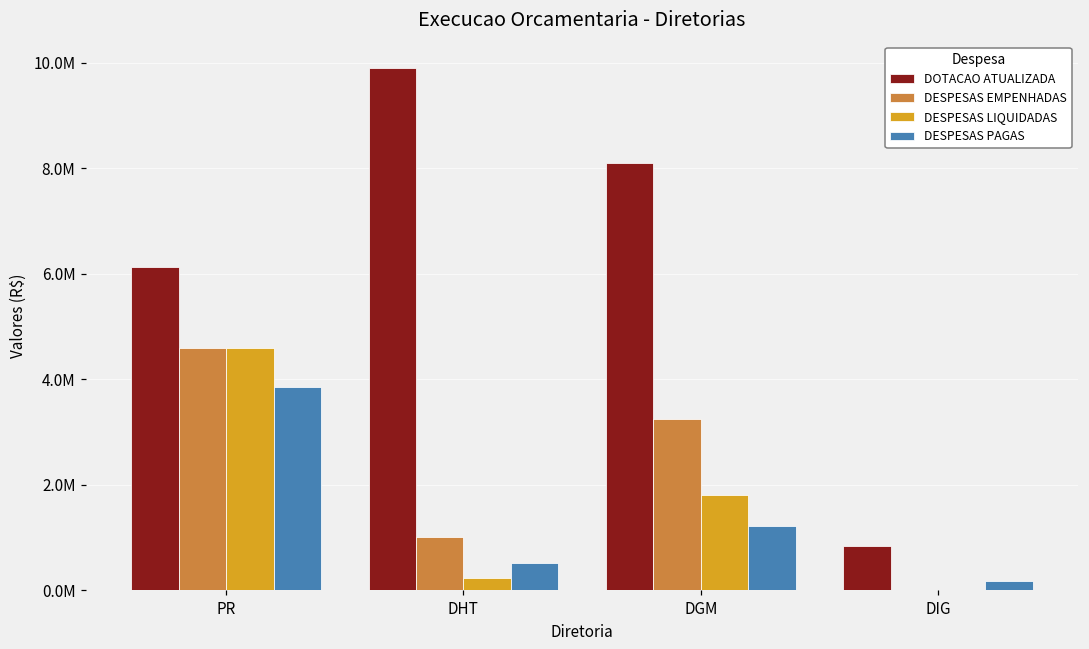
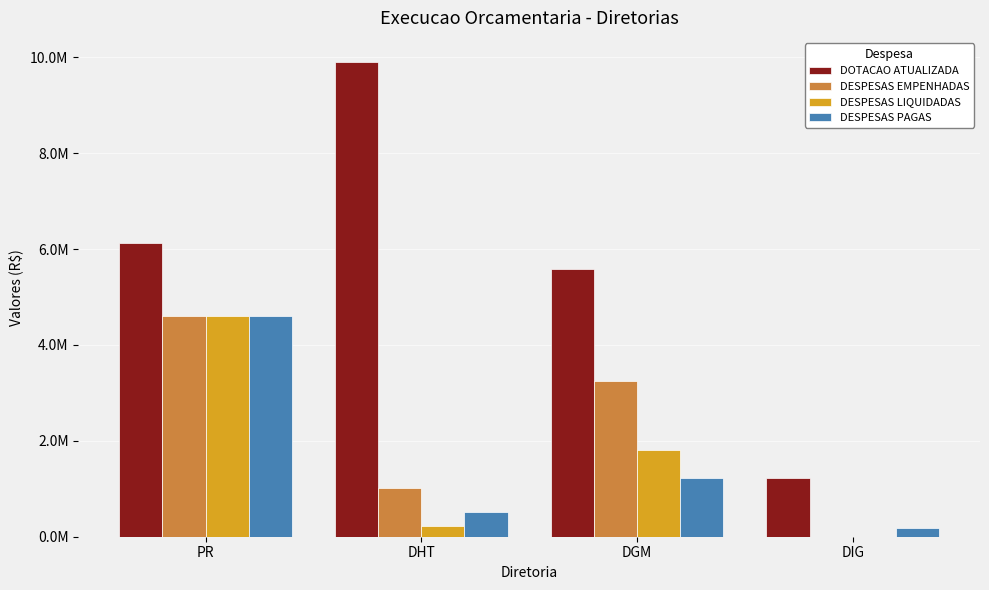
DESPESAS PAGAS, PR: 3900000 -> 4600000
DOTACAO ATUALIZADA, DGM: 8100000 -> 5600000
DOTACAO ATUALIZADA, DIG: 800000 -> 1200000
